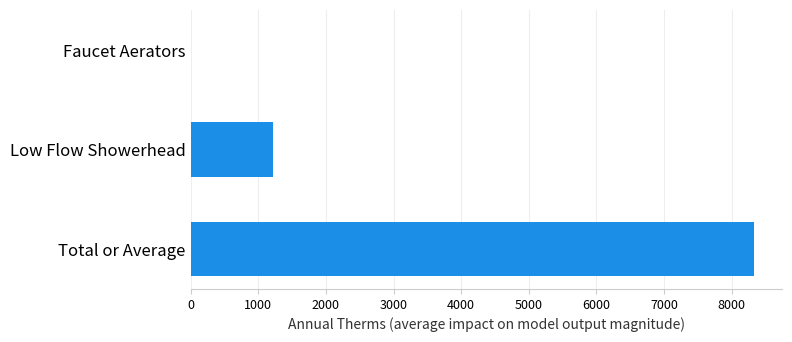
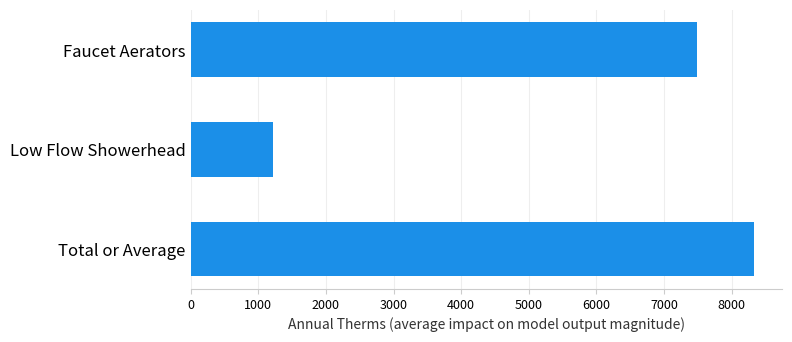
Faucet Aerators: 0 -> 7500
